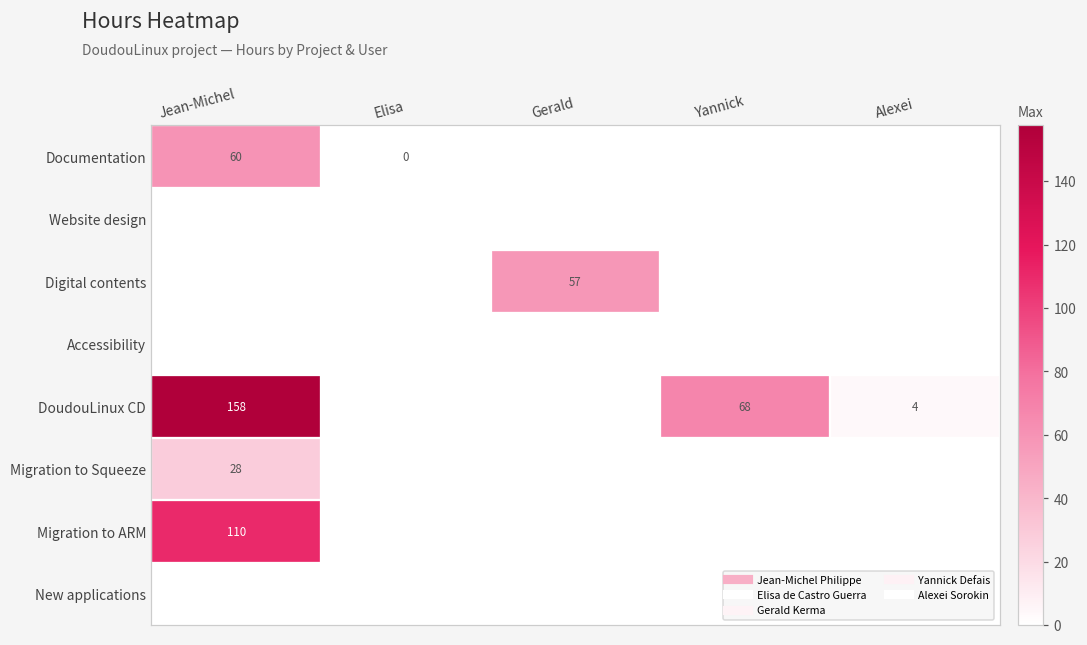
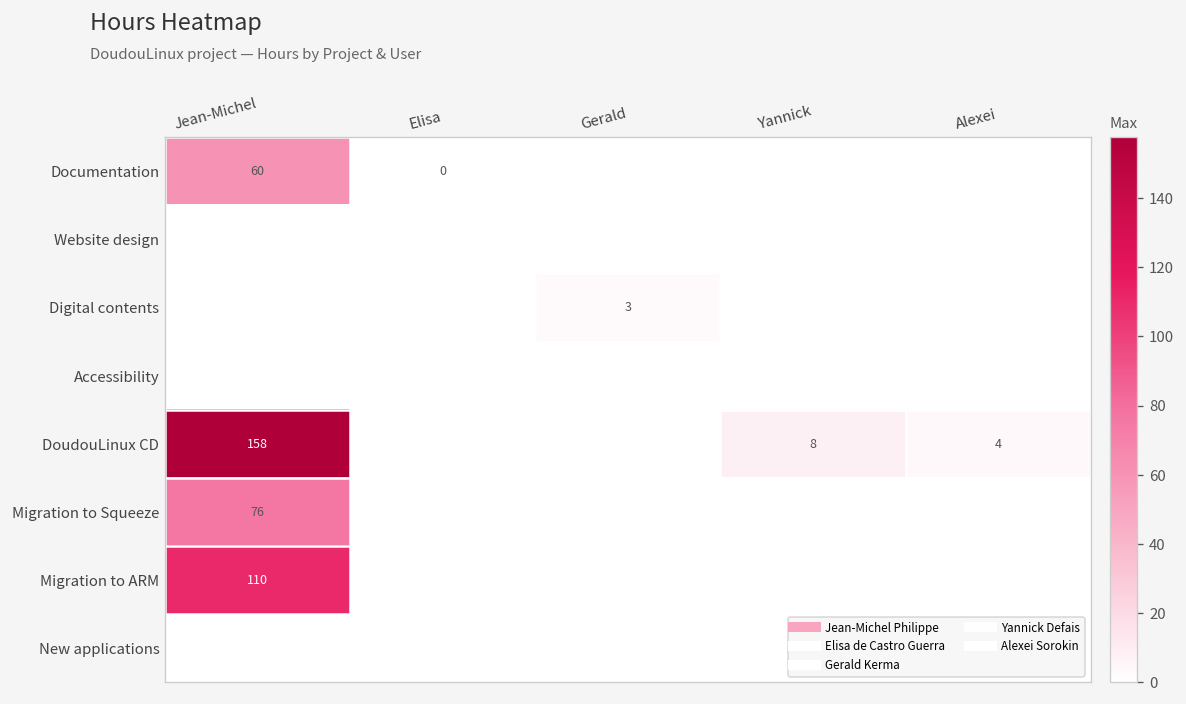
Digital contents, Gerald: 57 -> 3
DoudouLinux CD, Yannick: 68 -> 8
Migration to Squeeze, Jean-Michel: 28 -> 76
